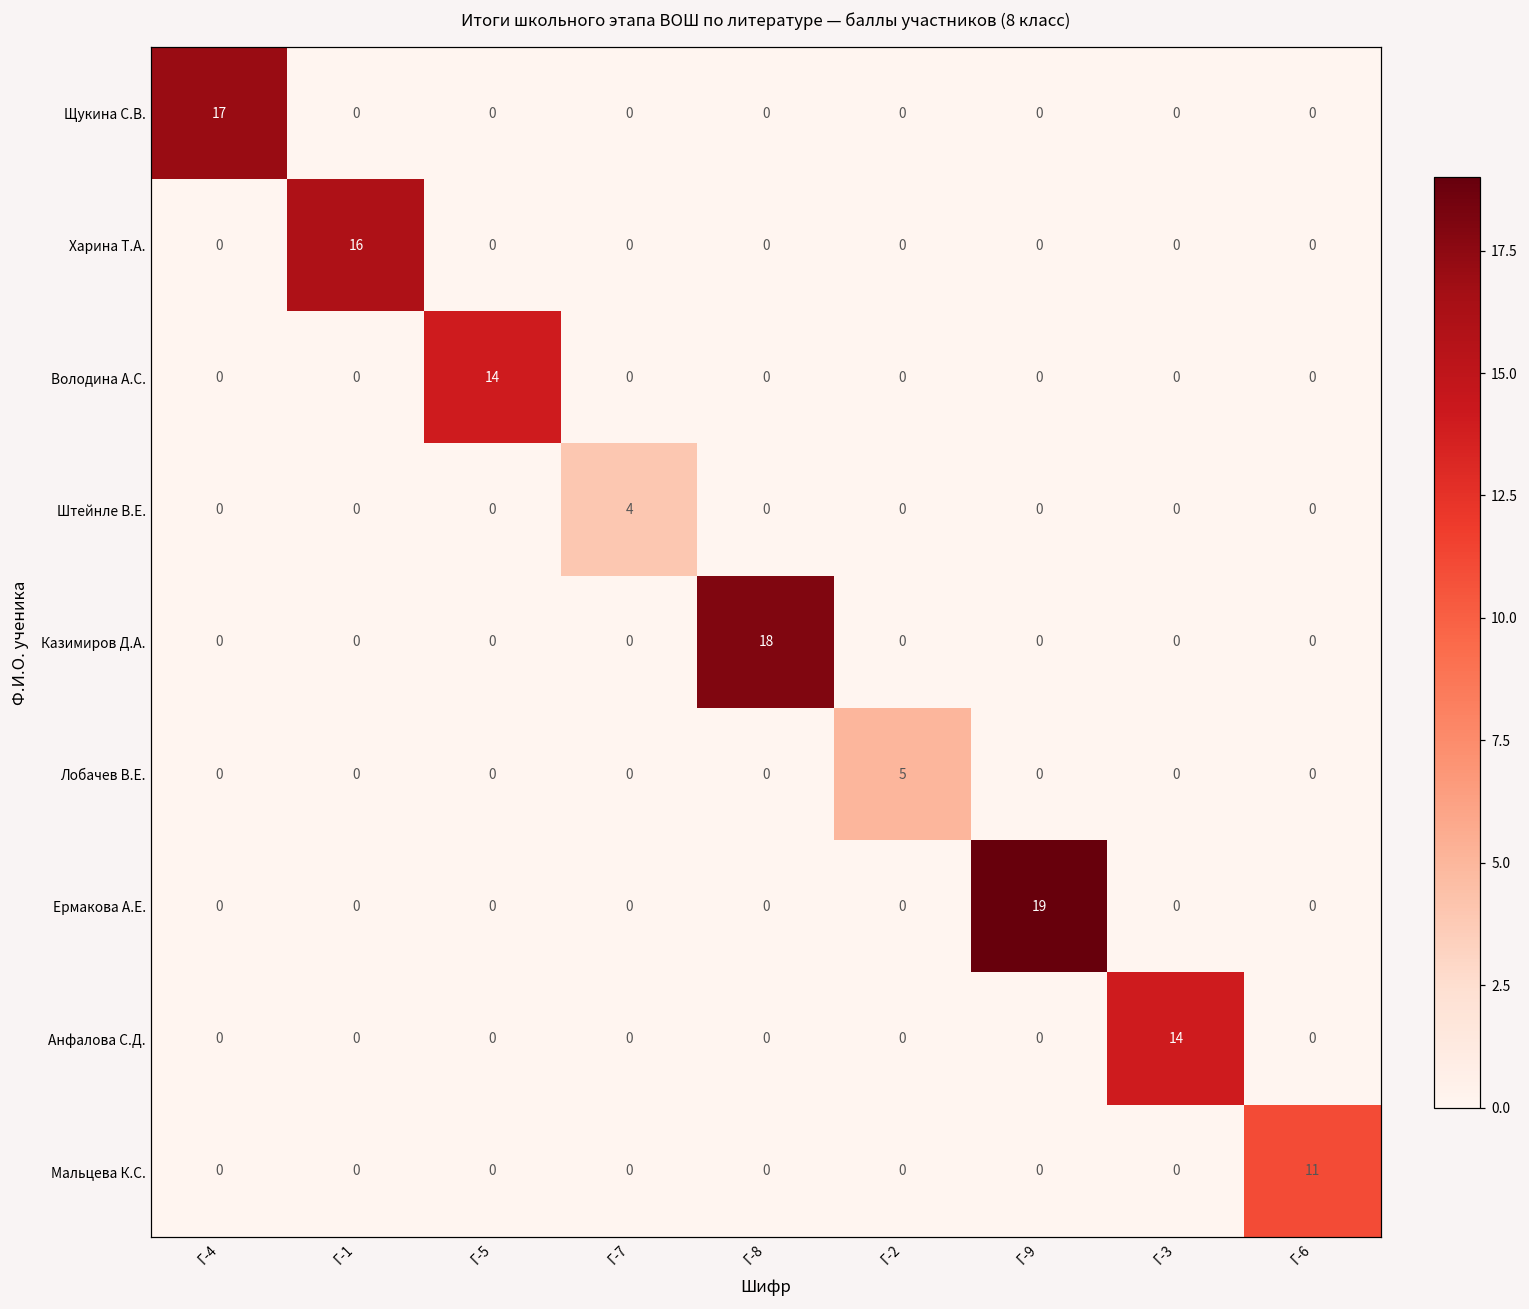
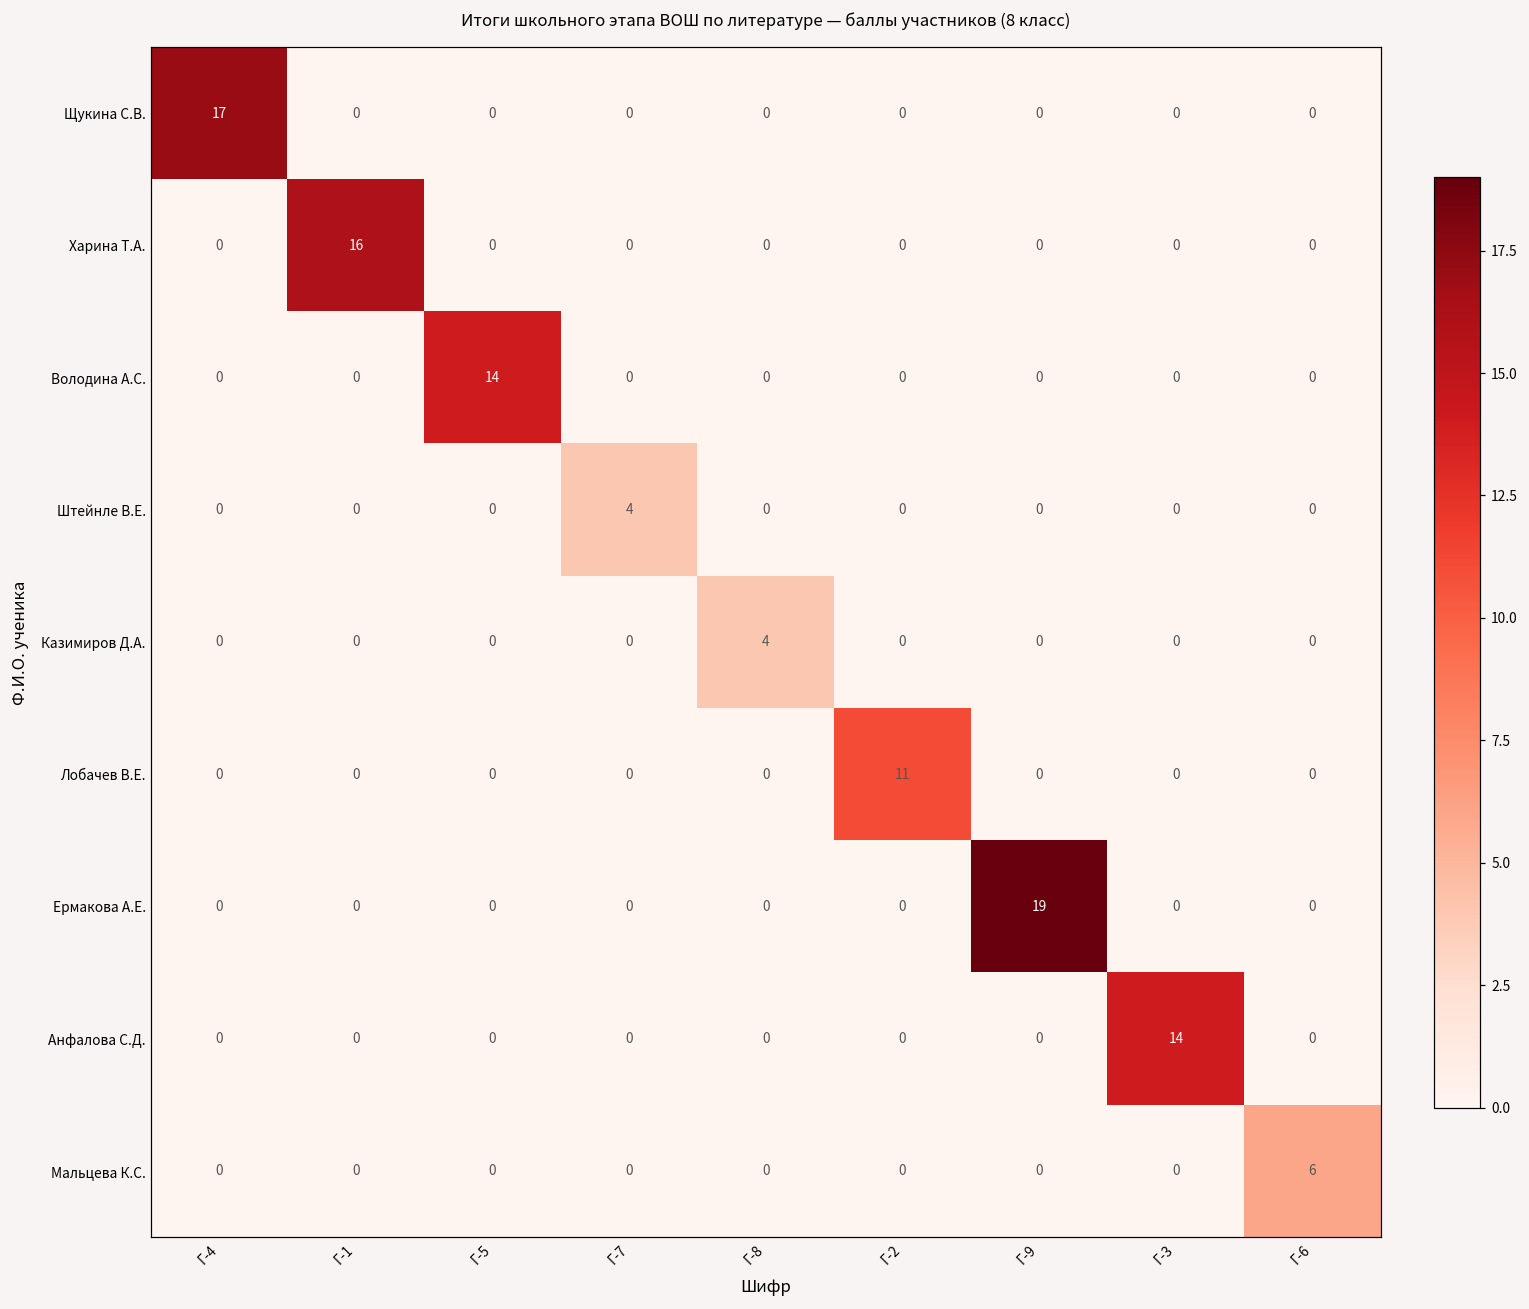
Казимиров Д.А., Г-8: 18 -> 4
Лобачев В.Е., Г-2: 5 -> 11
Мальцева К.С., Г-6: 11 -> 6
